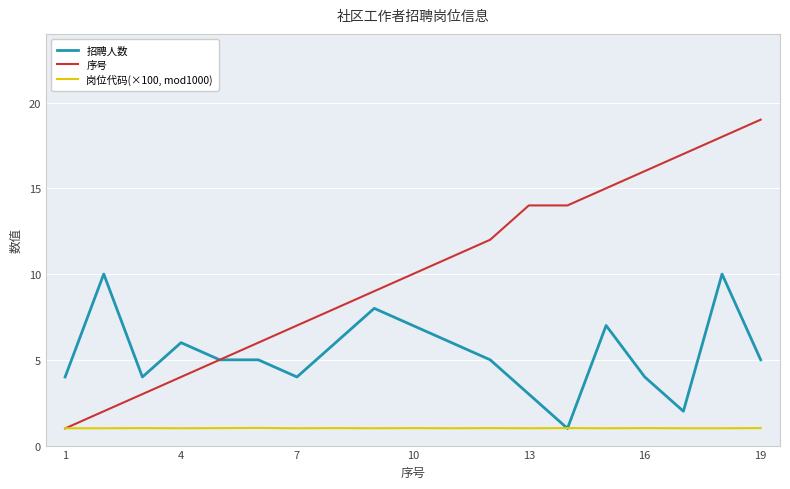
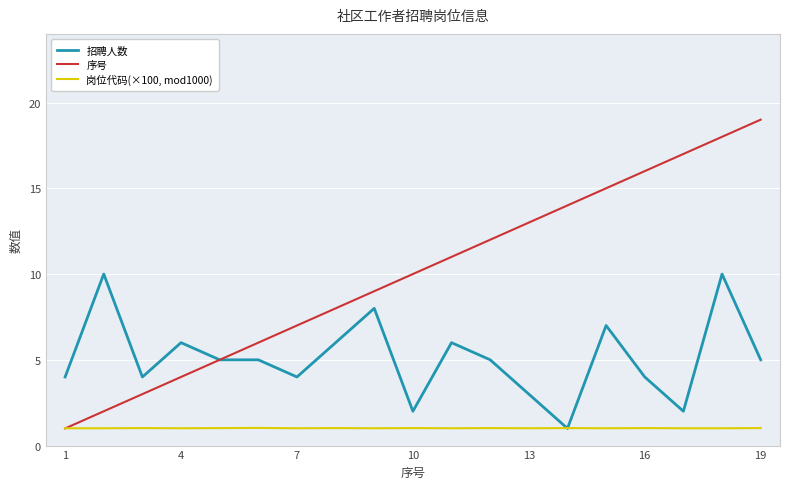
招聘人数, 10: 7 -> 2
序号, 13: 14 -> 13
